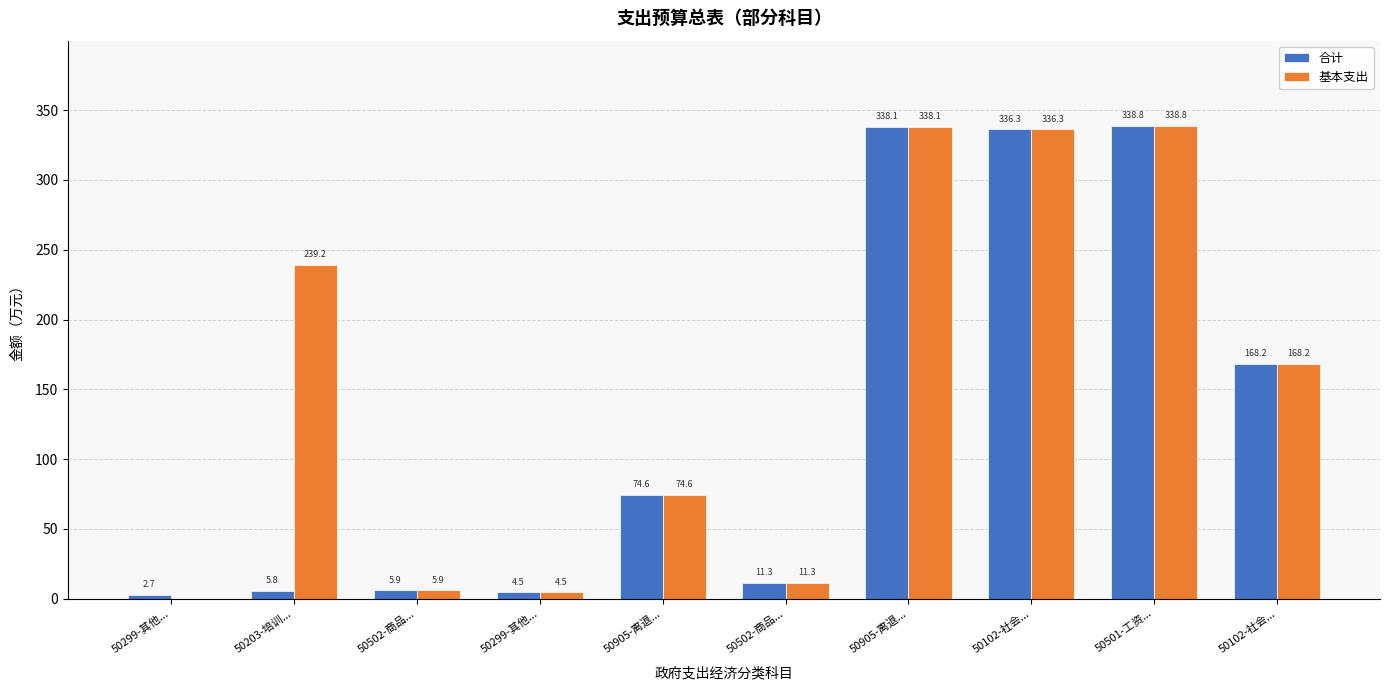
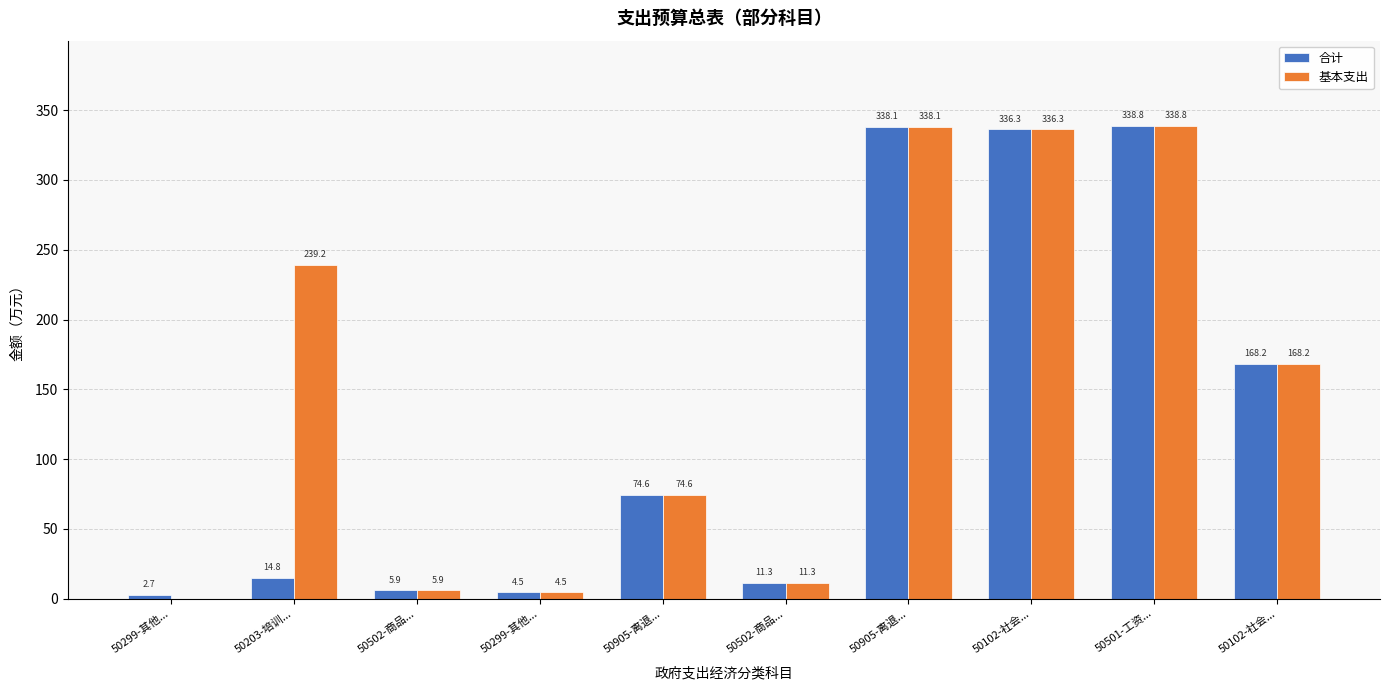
合计, 50203-培训...: 5.8 -> 14.8
